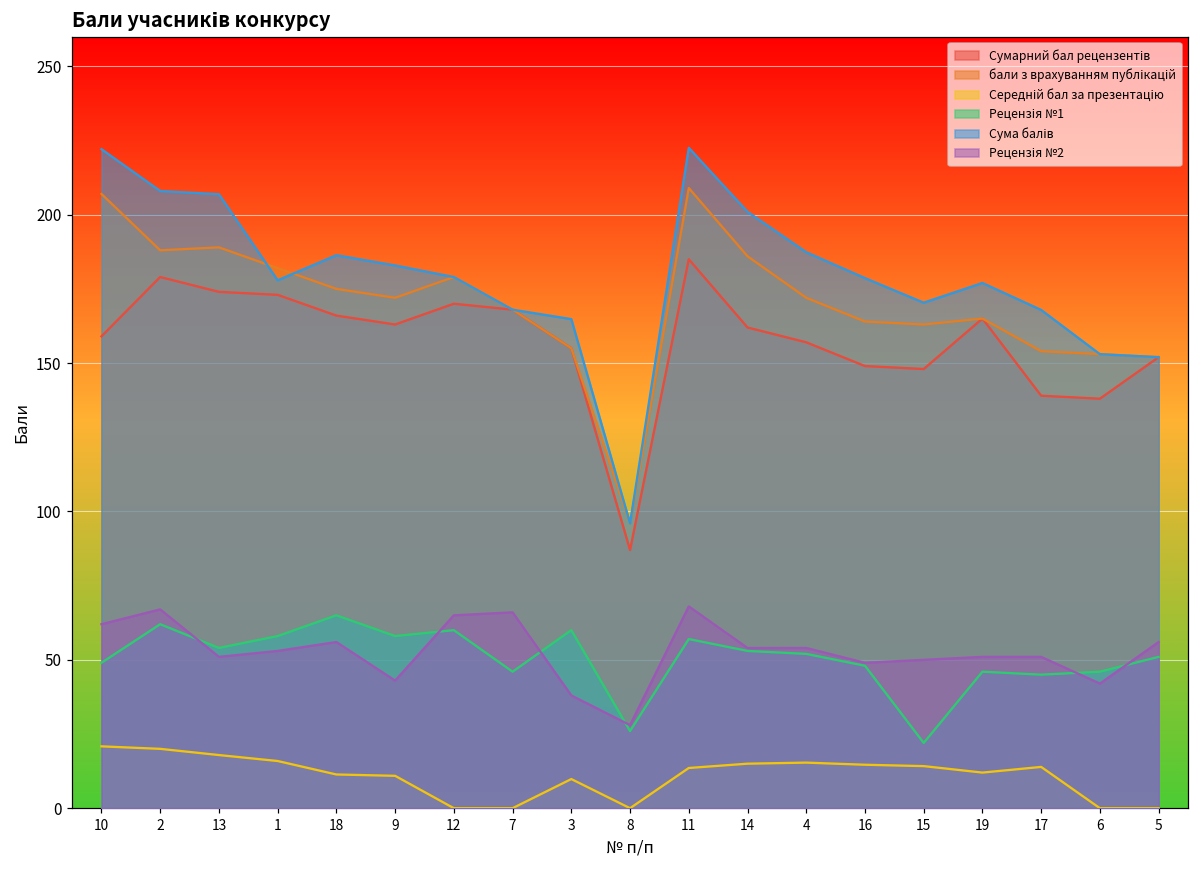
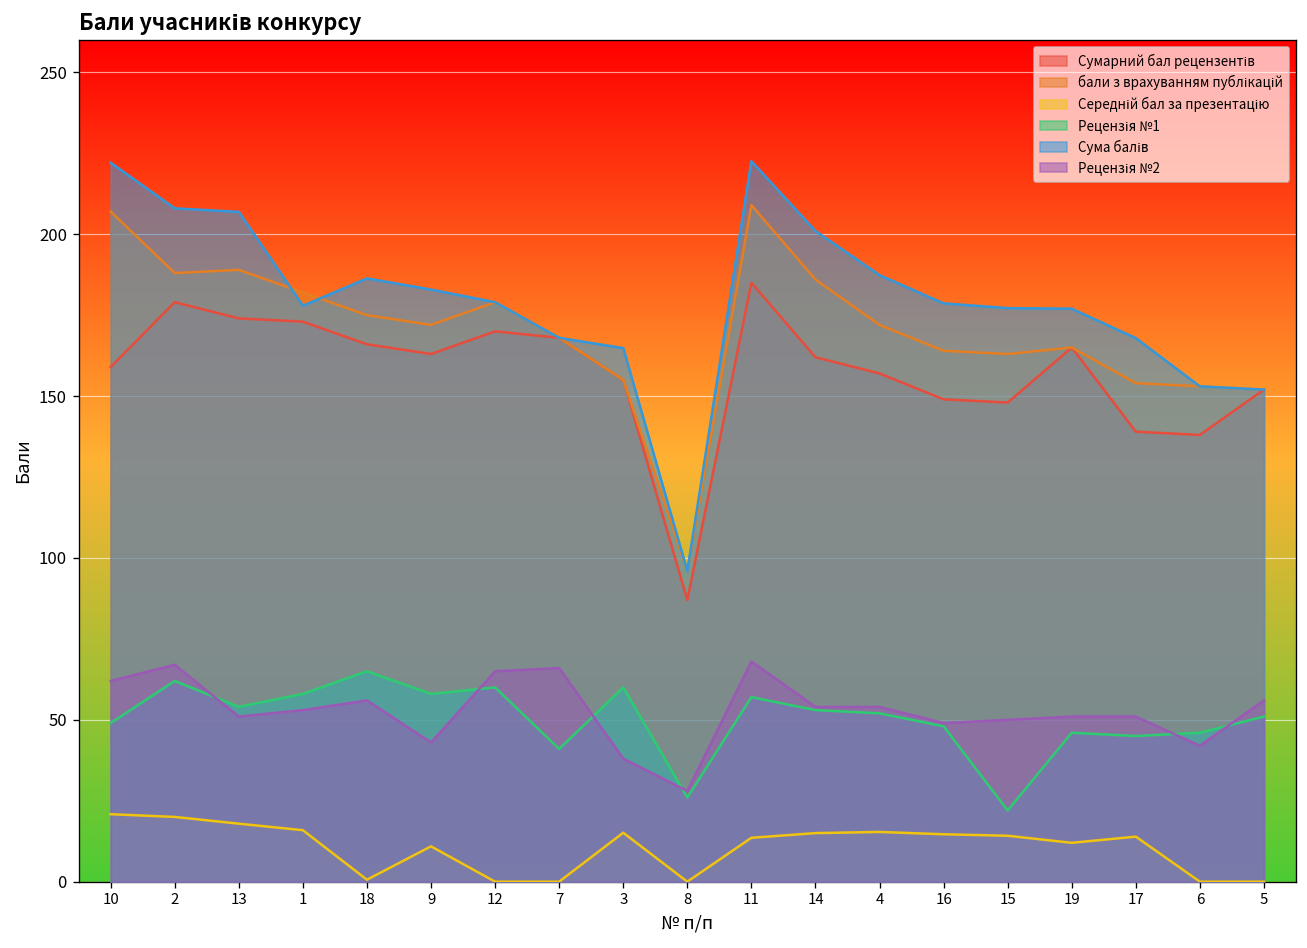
Середній бал за презентацію, 18: 11 -> 1
Рецензія №1, 7: 46 -> 41
Середній бал за презентацію, 3: 10 -> 15
Сума балів, 15: 170 -> 177
